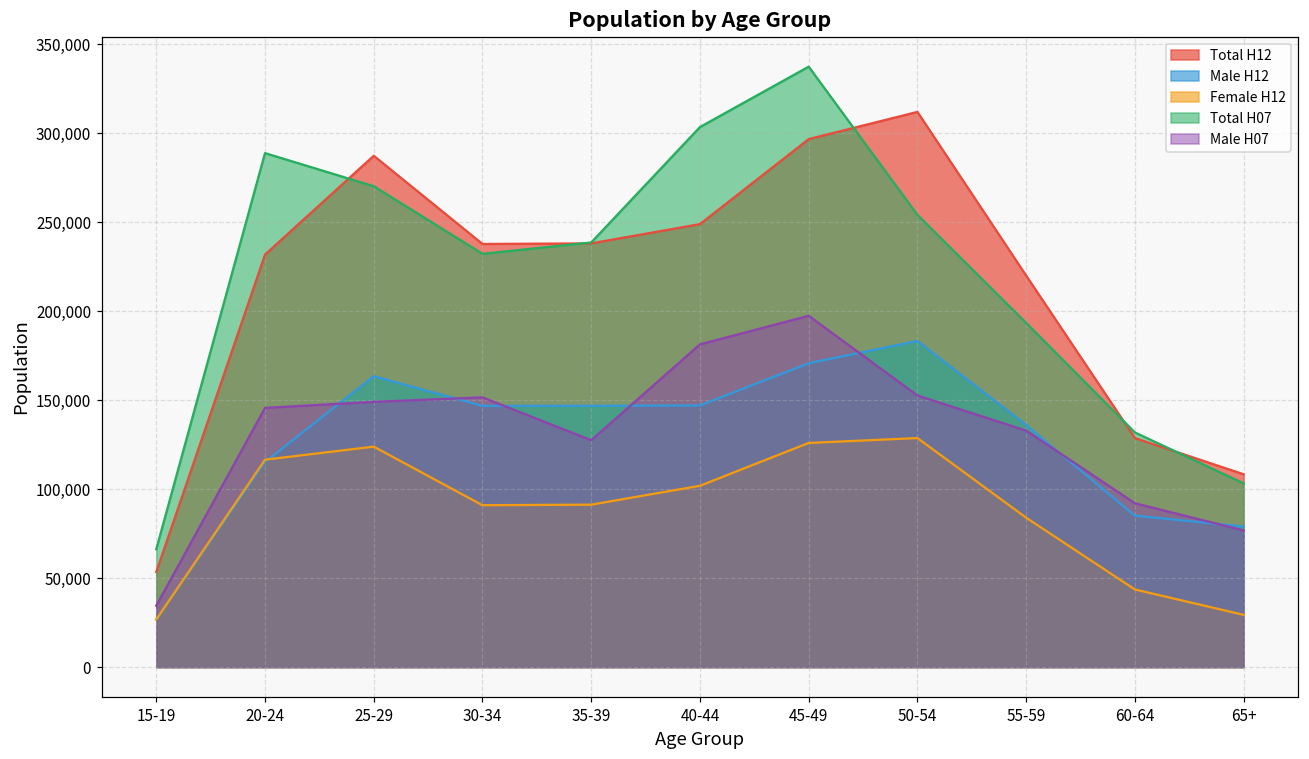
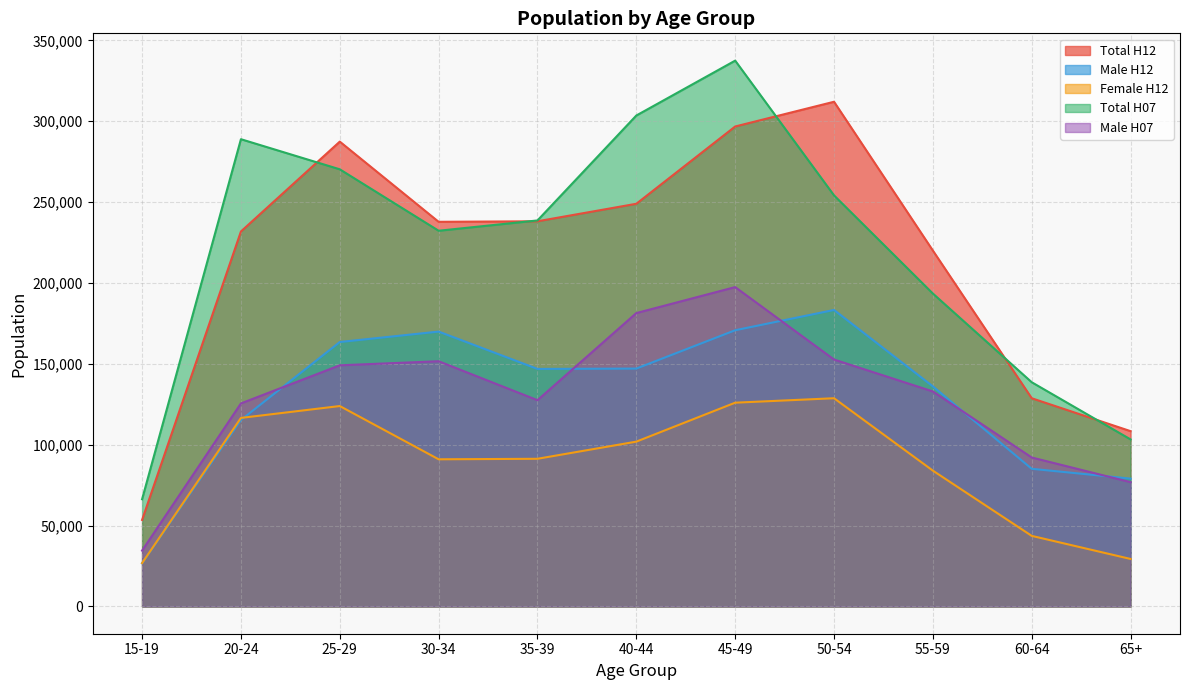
Male H07, 20-24: 146,000 -> 126,000
Male H12, 30-34: 147,000 -> 170,000
Total H07, 60-64: 132,000 -> 139,000
